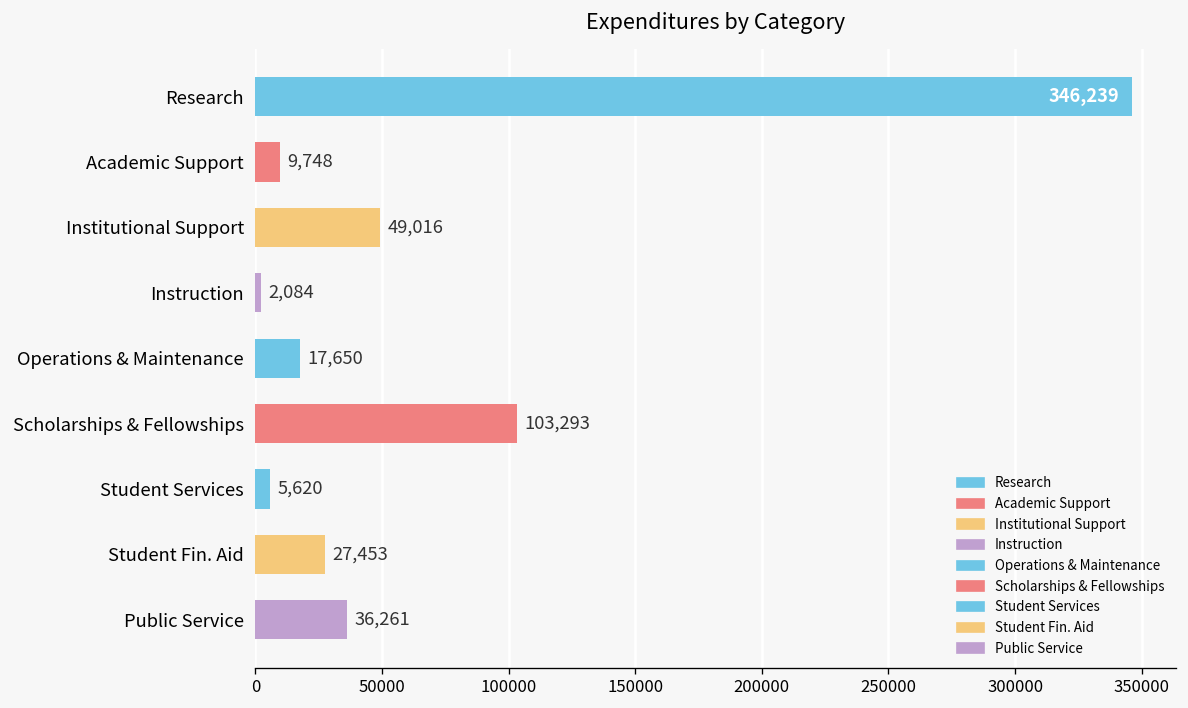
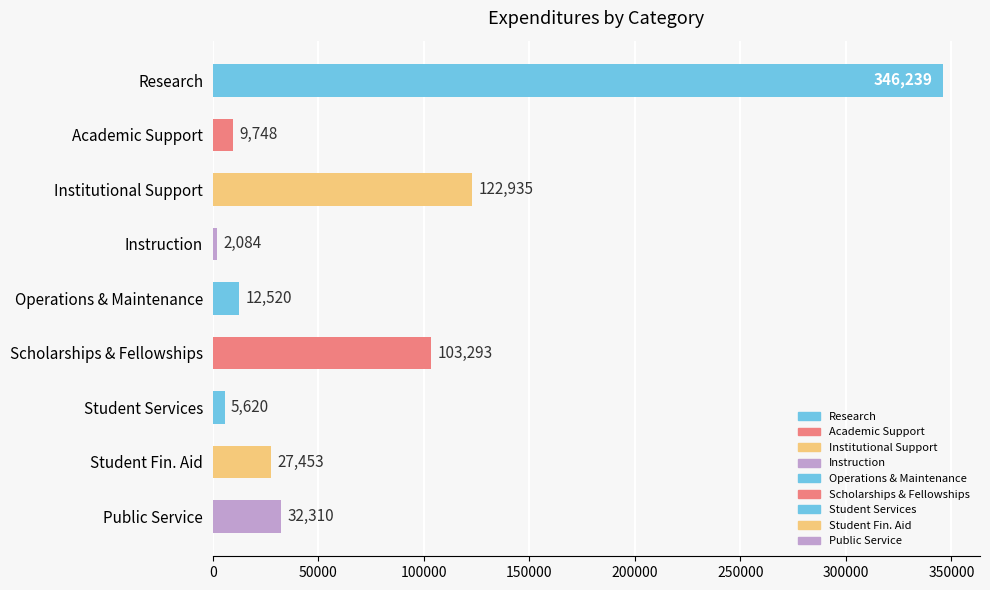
Institutional Support: 49,016 -> 122,935
Operations & Maintenance: 17,650 -> 12,520
Public Service: 36,261 -> 32,310
